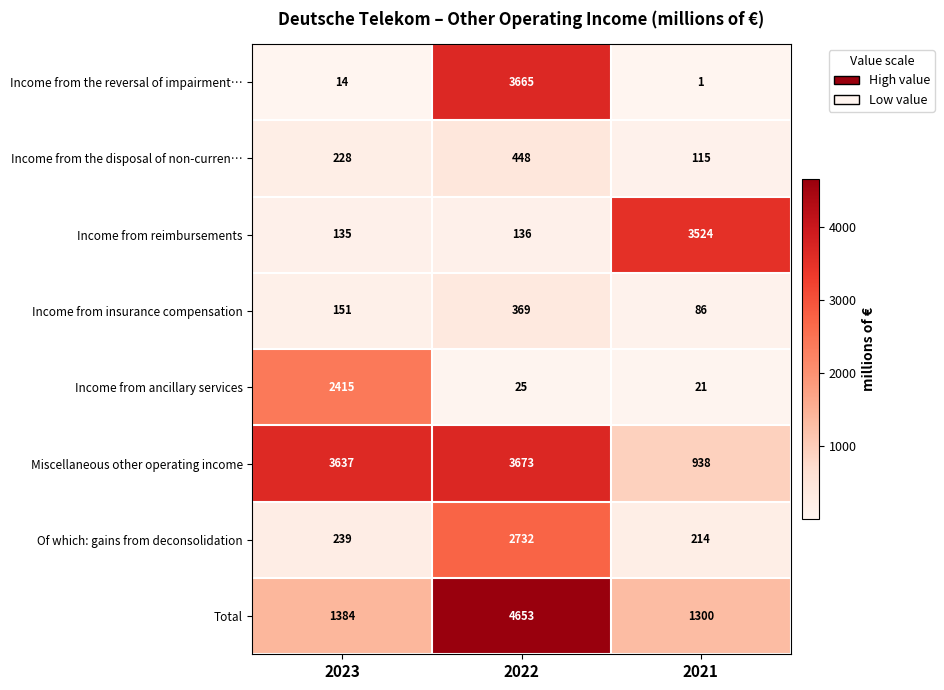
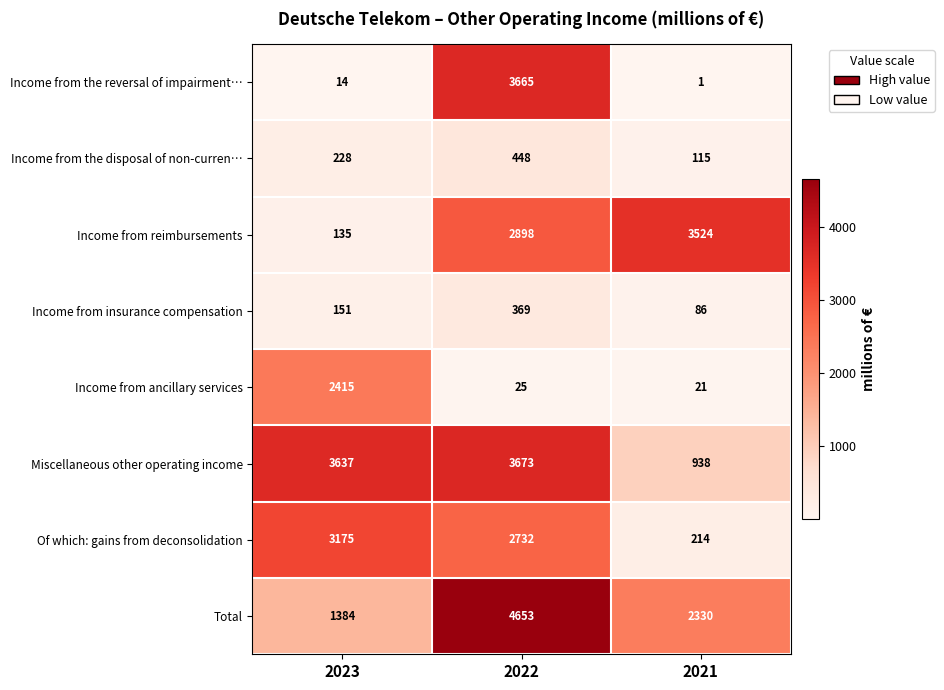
Income from reimbursements, 2022: 136 -> 2898
Of which: gains from deconsolidation, 2023: 239 -> 3175
Total, 2021: 1300 -> 2330
